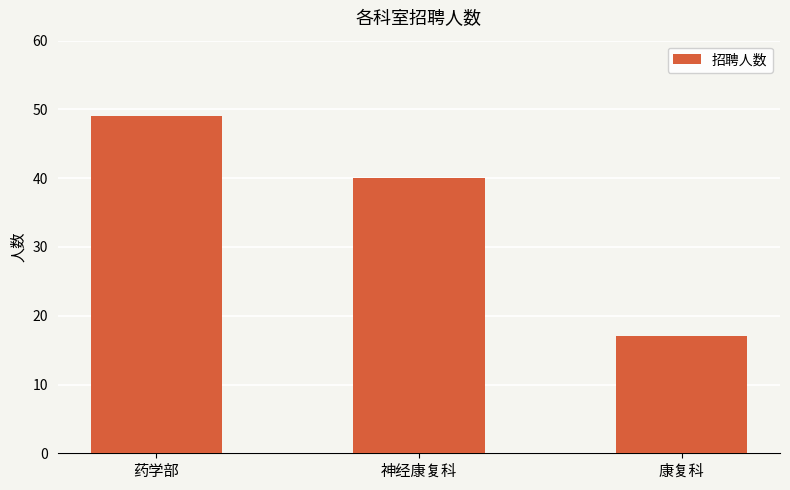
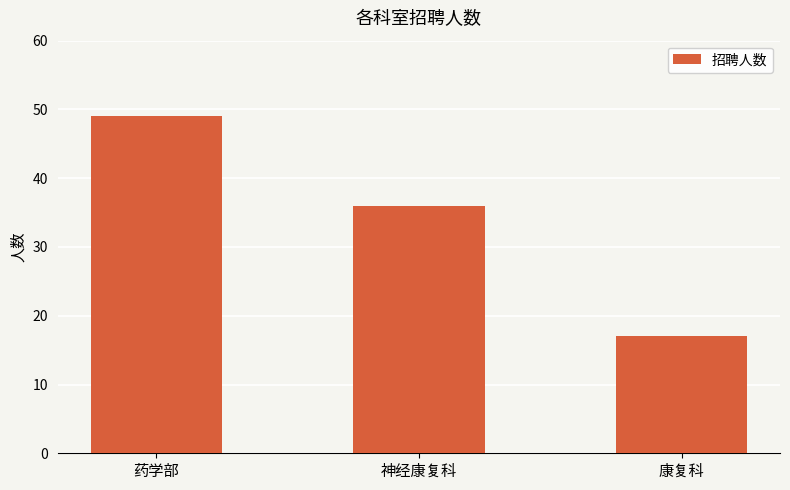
神经康复科: 40 -> 36
